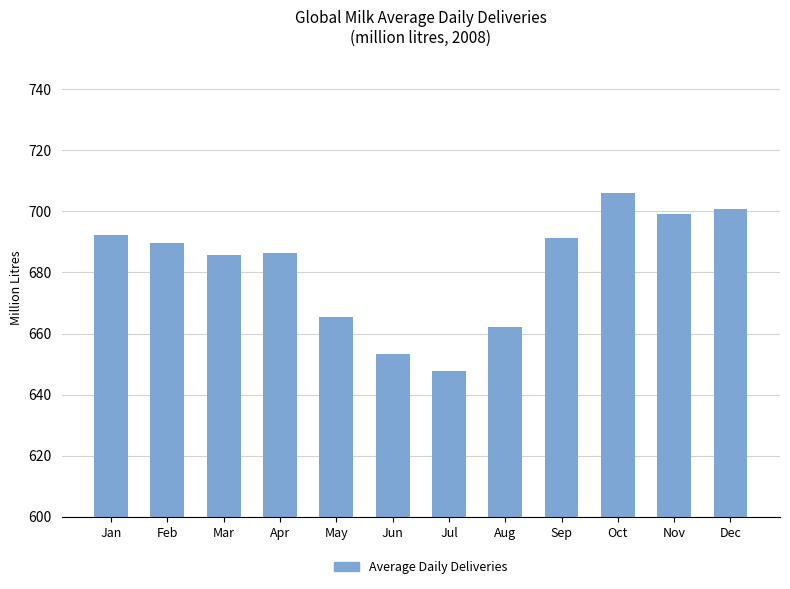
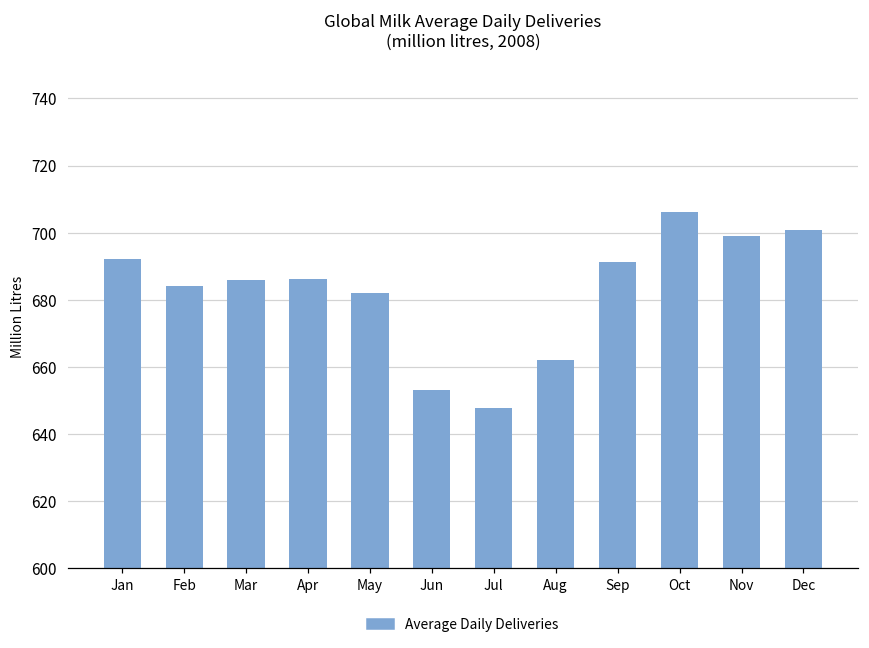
Feb: 690 -> 684
May: 665 -> 682
